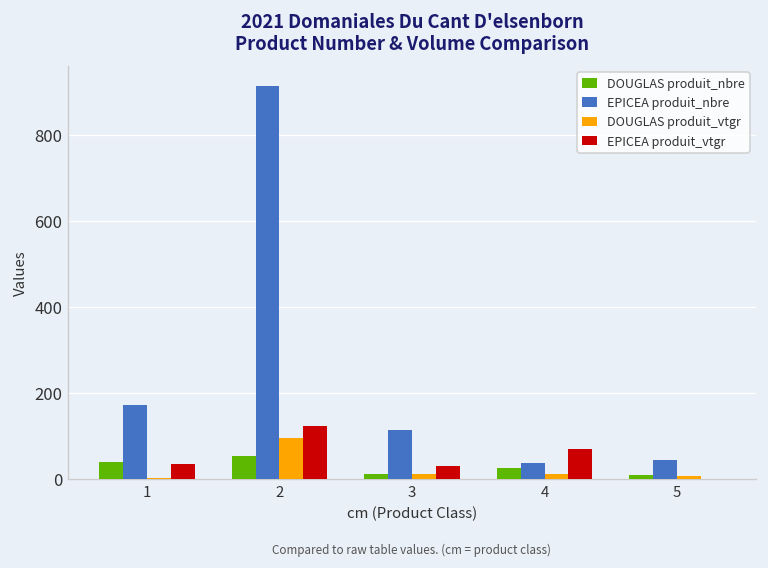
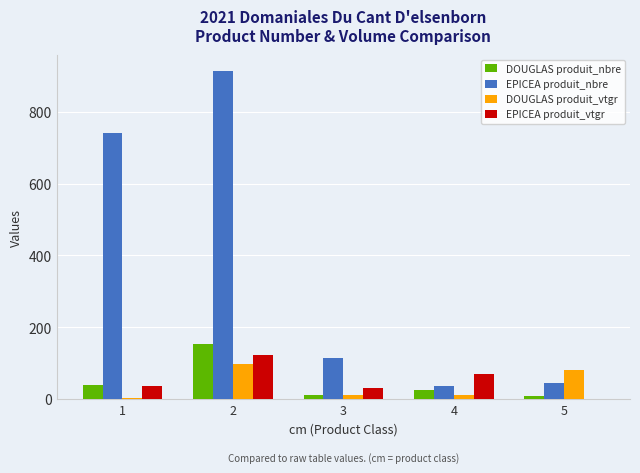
EPICEA produit_nbre, 1: 170 -> 740
DOUGLAS produit_nbre, 2: 50 -> 150
DOUGLAS produit_vtgr, 5: 10 -> 80
